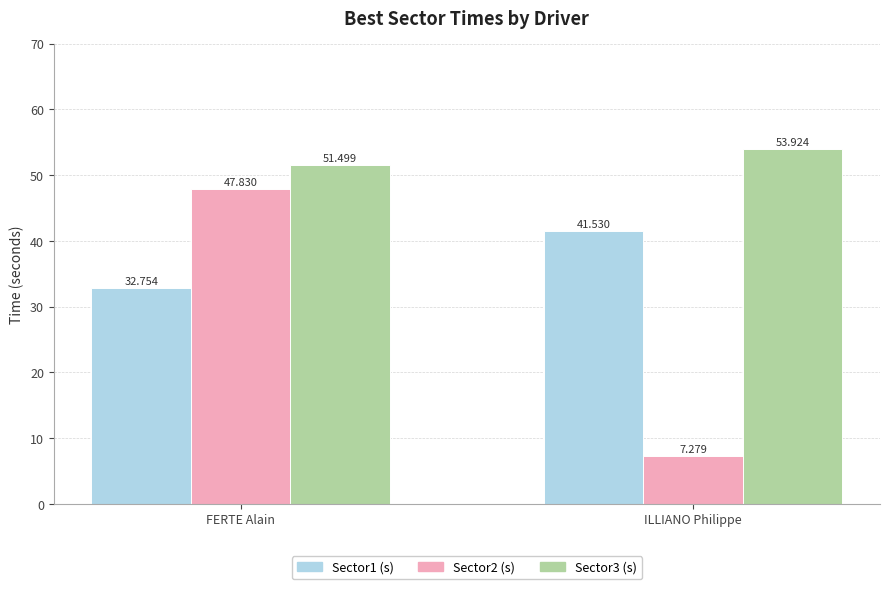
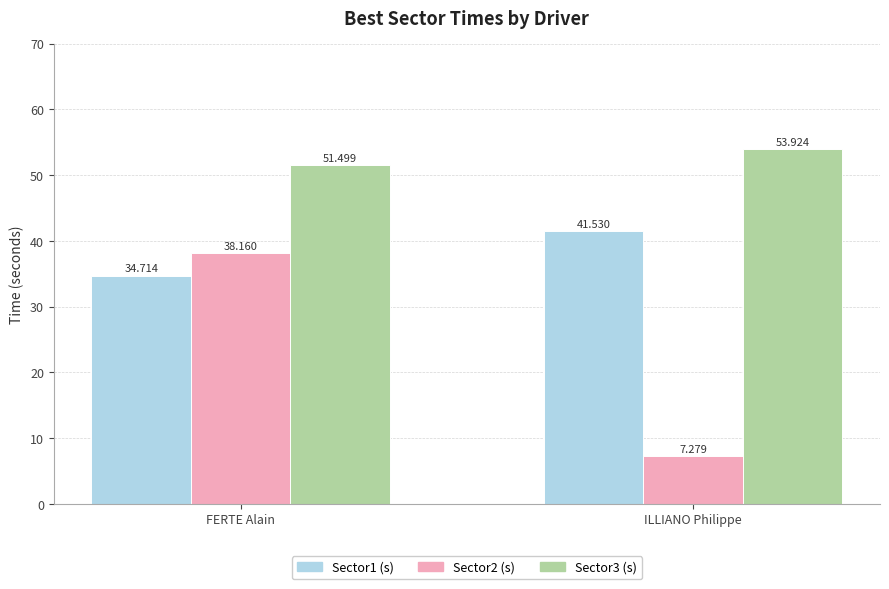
Sector1 (s), FERTE Alain: 32.754 -> 34.714
Sector2 (s), FERTE Alain: 47.830 -> 38.160
